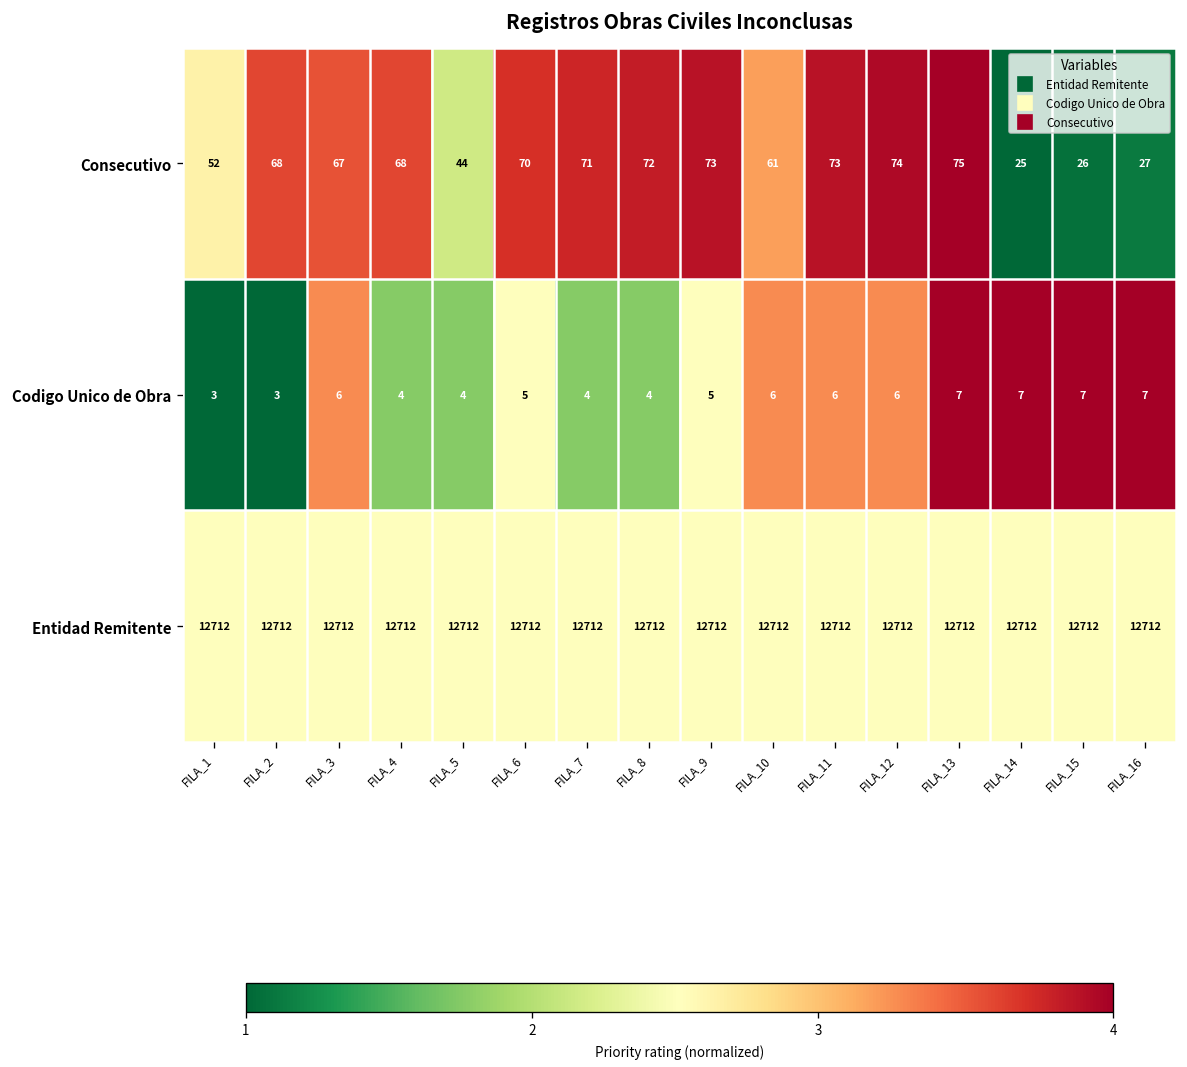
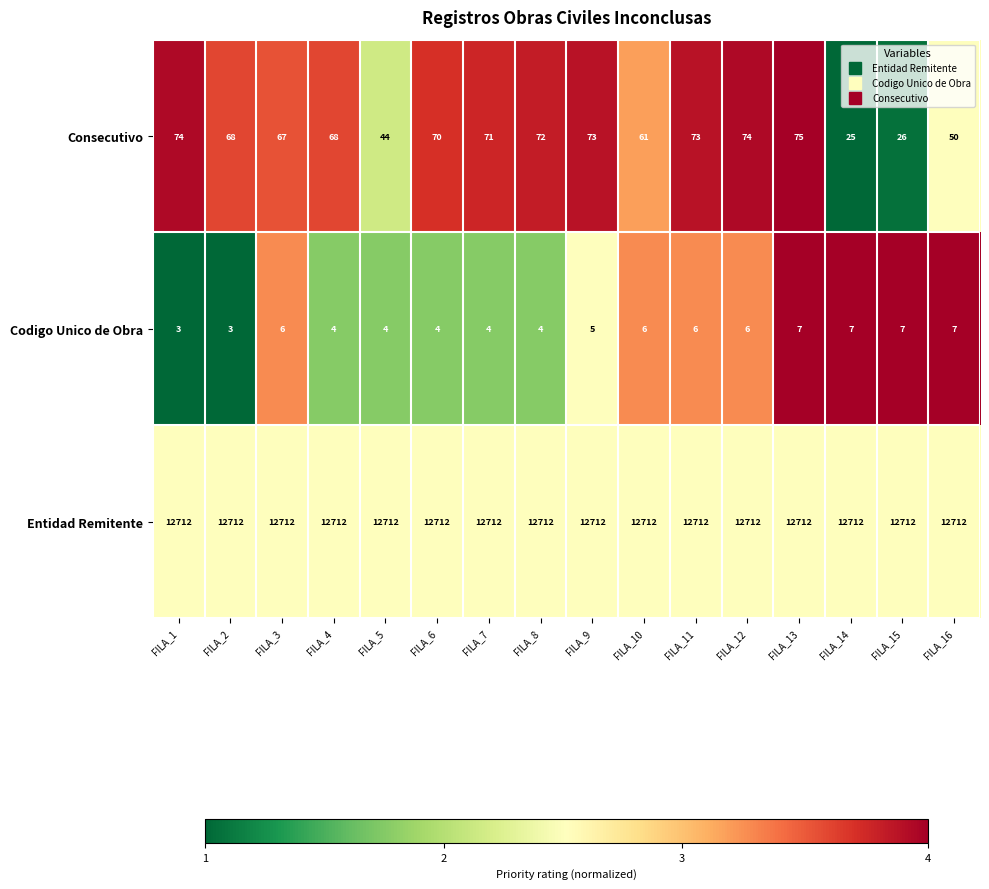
Consecutivo, FILA_1: 52 -> 74
Consecutivo, FILA_16: 27 -> 50
Codigo Unico de Obra, FILA_6: 5 -> 4
